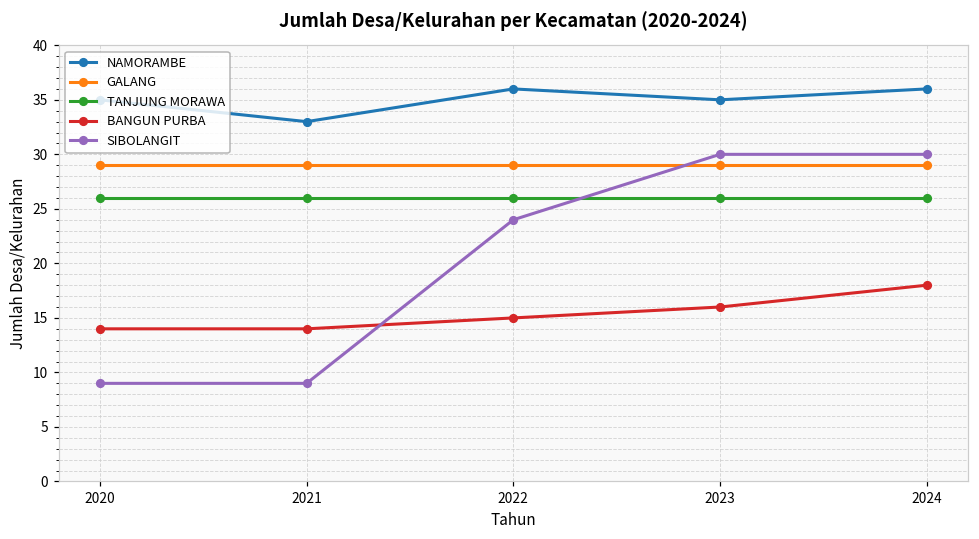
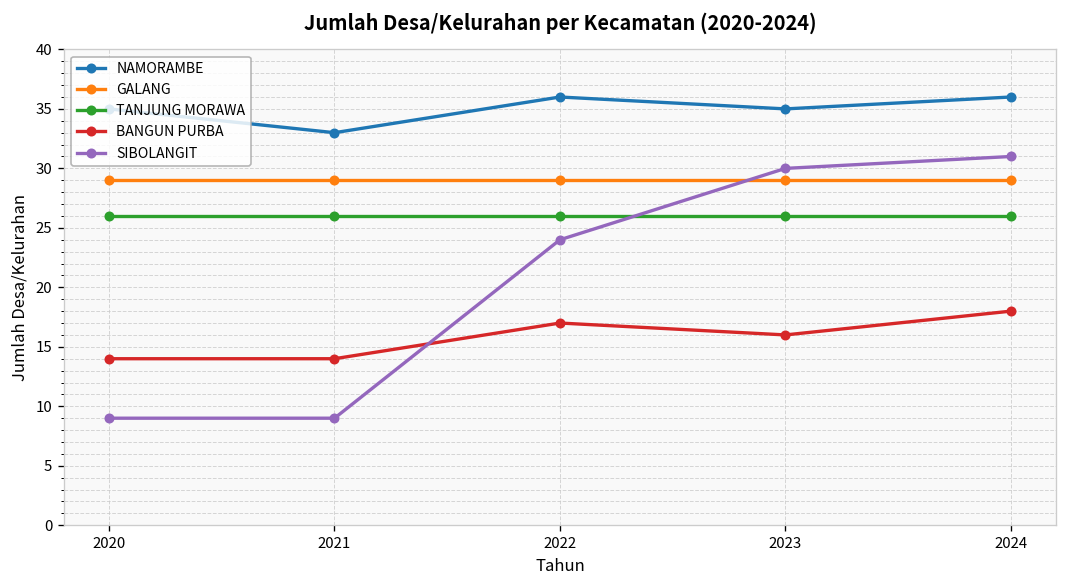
BANGUN PURBA, 2022: 15 -> 17
SIBOLANGIT, 2024: 30 -> 31
